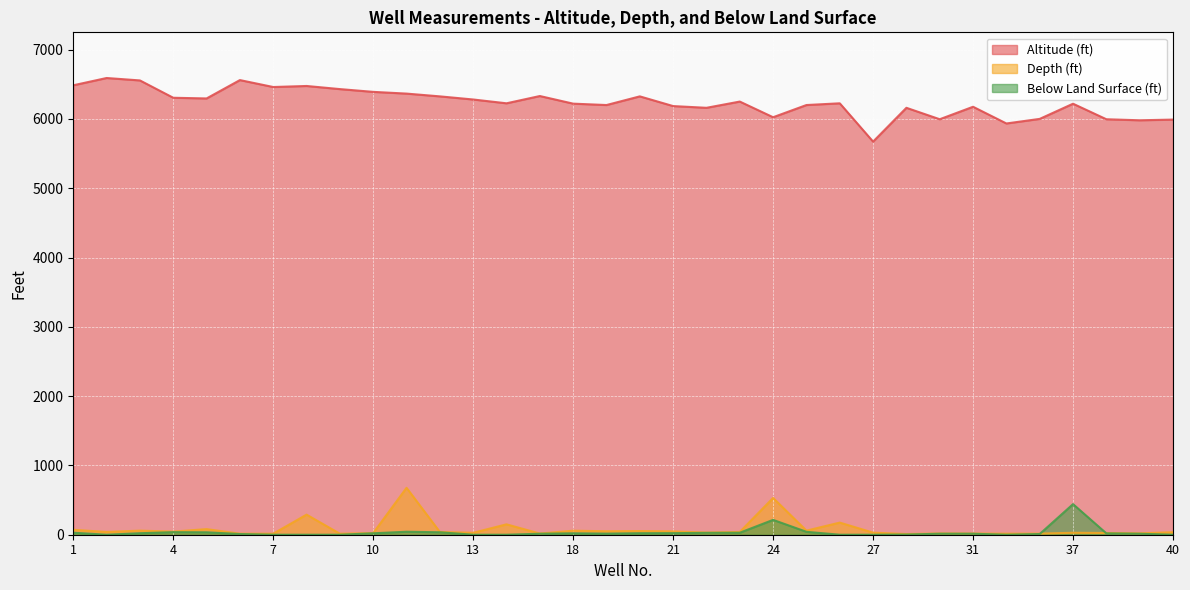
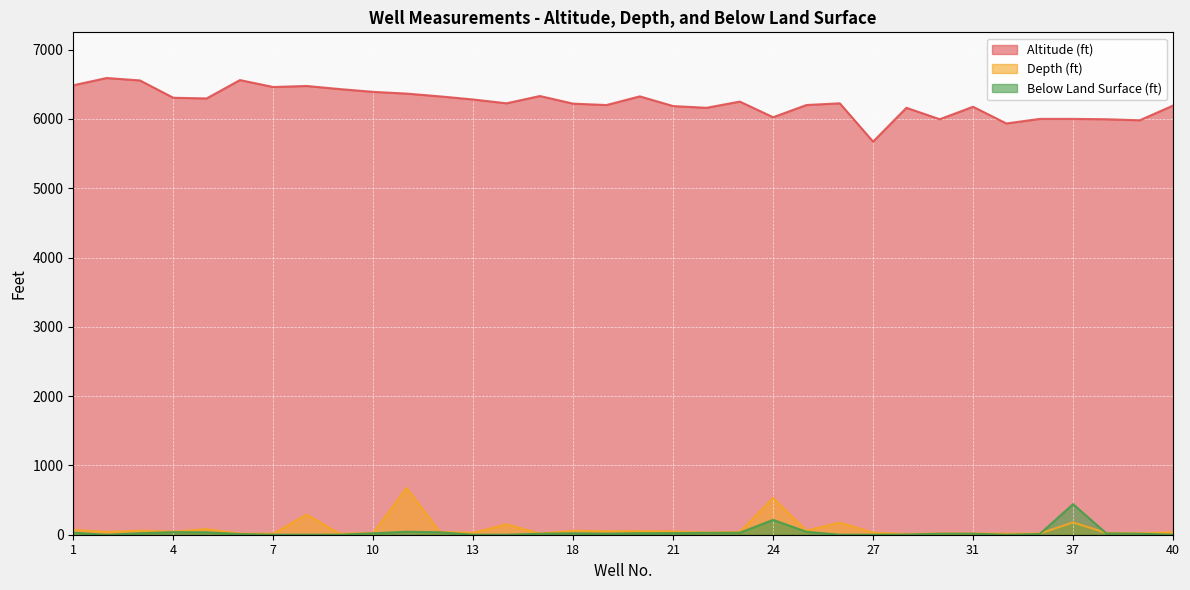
Altitude (ft), 37: 6200 -> 6000
Depth (ft), 37: 0 -> 200
Altitude (ft), 40: 6000 -> 6200
